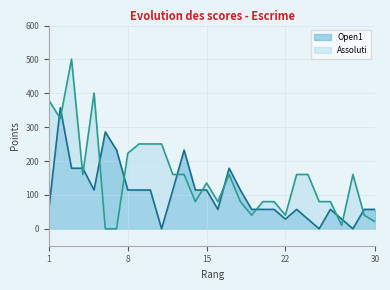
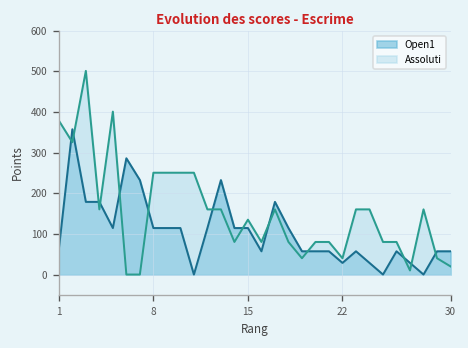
Assoluti, 8: 220 -> 250
